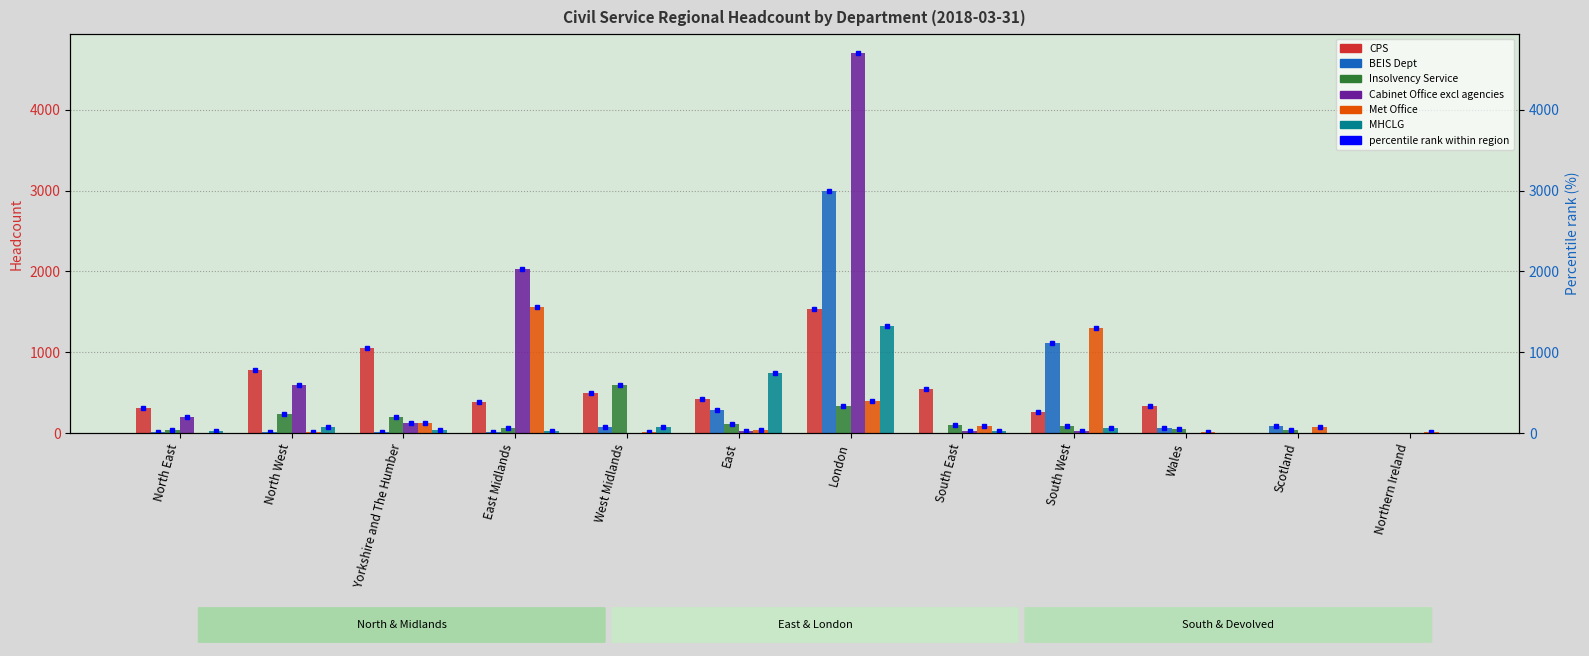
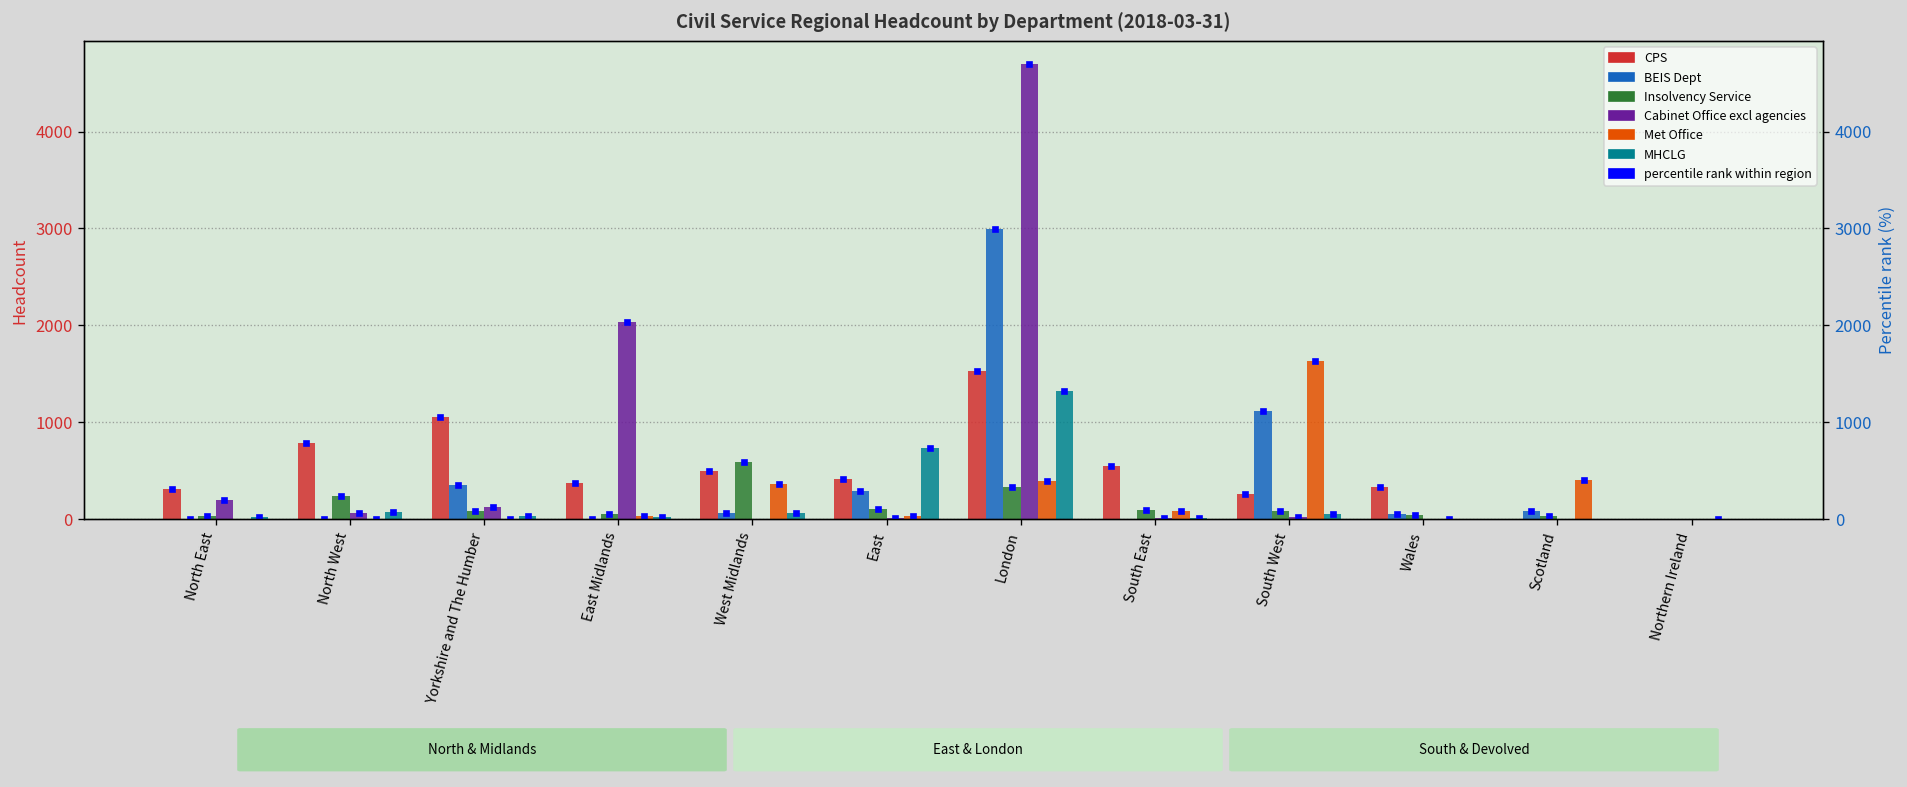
Cabinet Office excl agencies, North West: 600 -> 100
BEIS Dept, Yorkshire and The Humber: 0 -> 400
Insolvency Service, Yorkshire and The Humber: 200 -> 100
Met Office, Yorkshire and The Humber: 100 -> 0
Met Office, East Midlands: 1600 -> 0
Met Office, West Midlands: 0 -> 400
Met Office, South West: 1300 -> 1600
Met Office, Scotland: 100 -> 400
